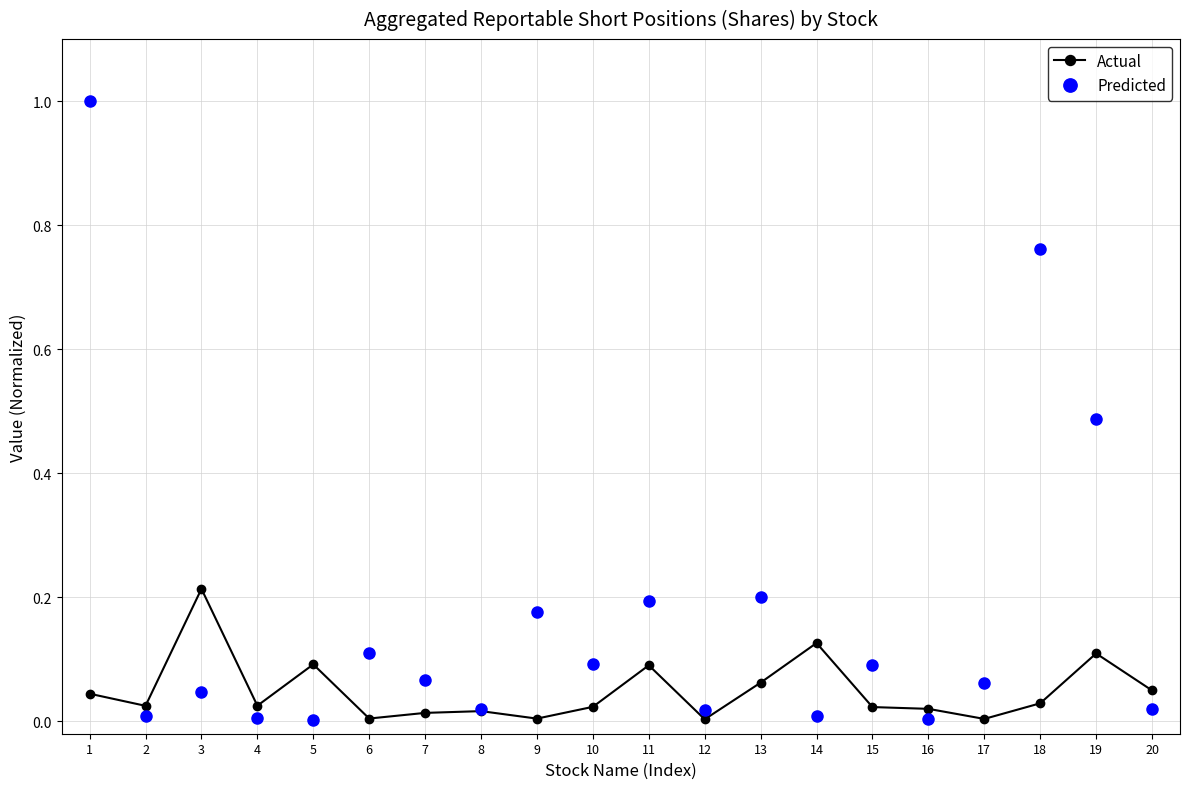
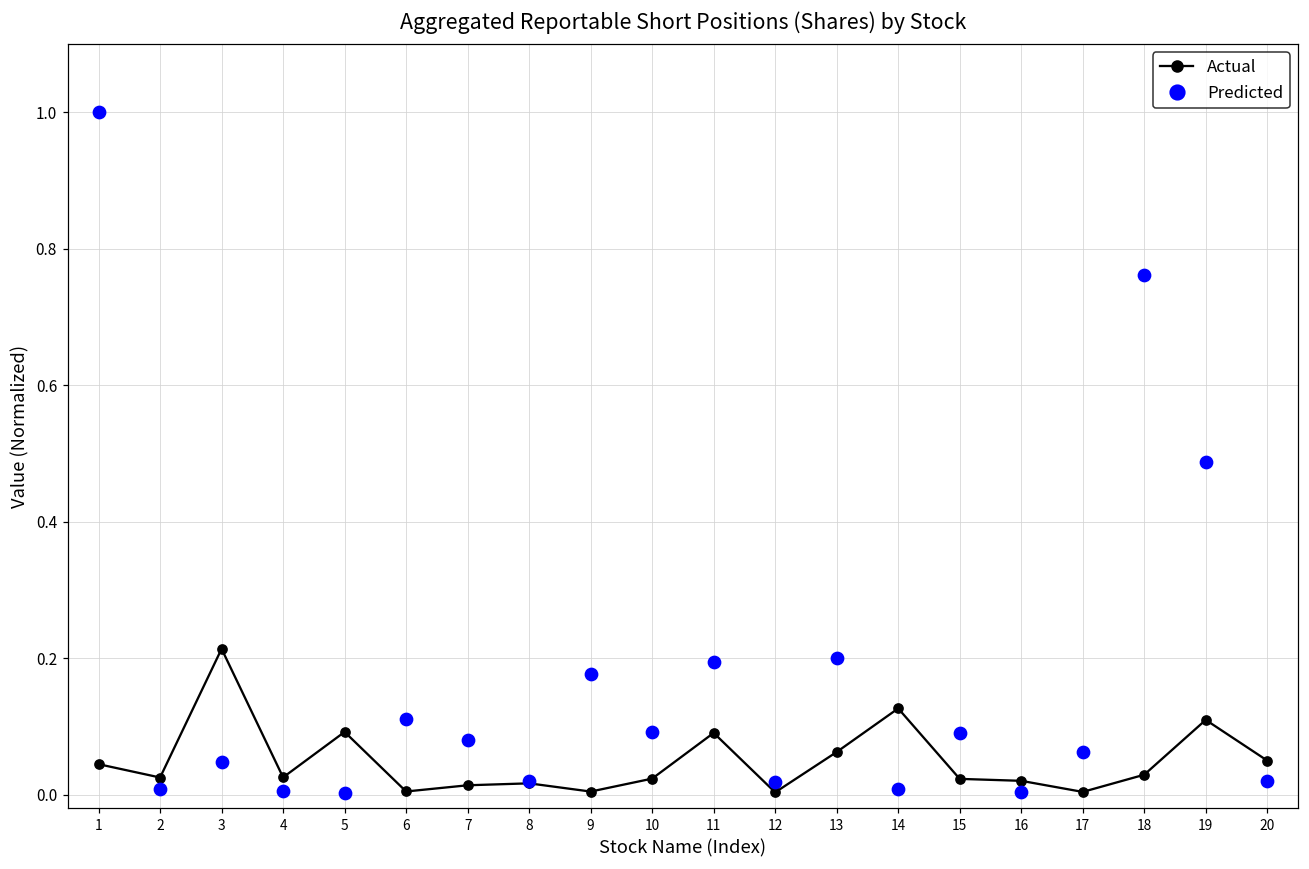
Predicted, 7: 0.07 -> 0.08
